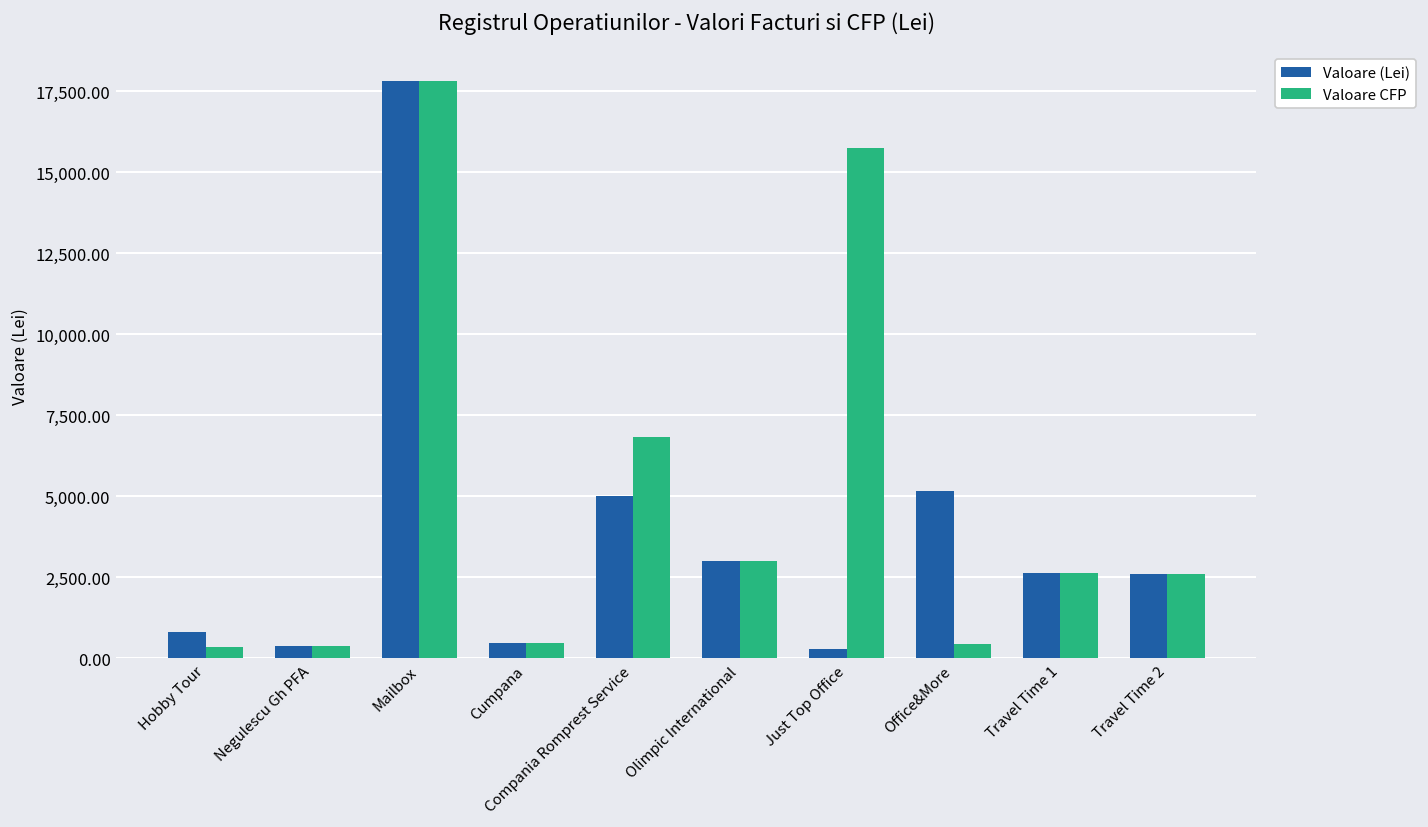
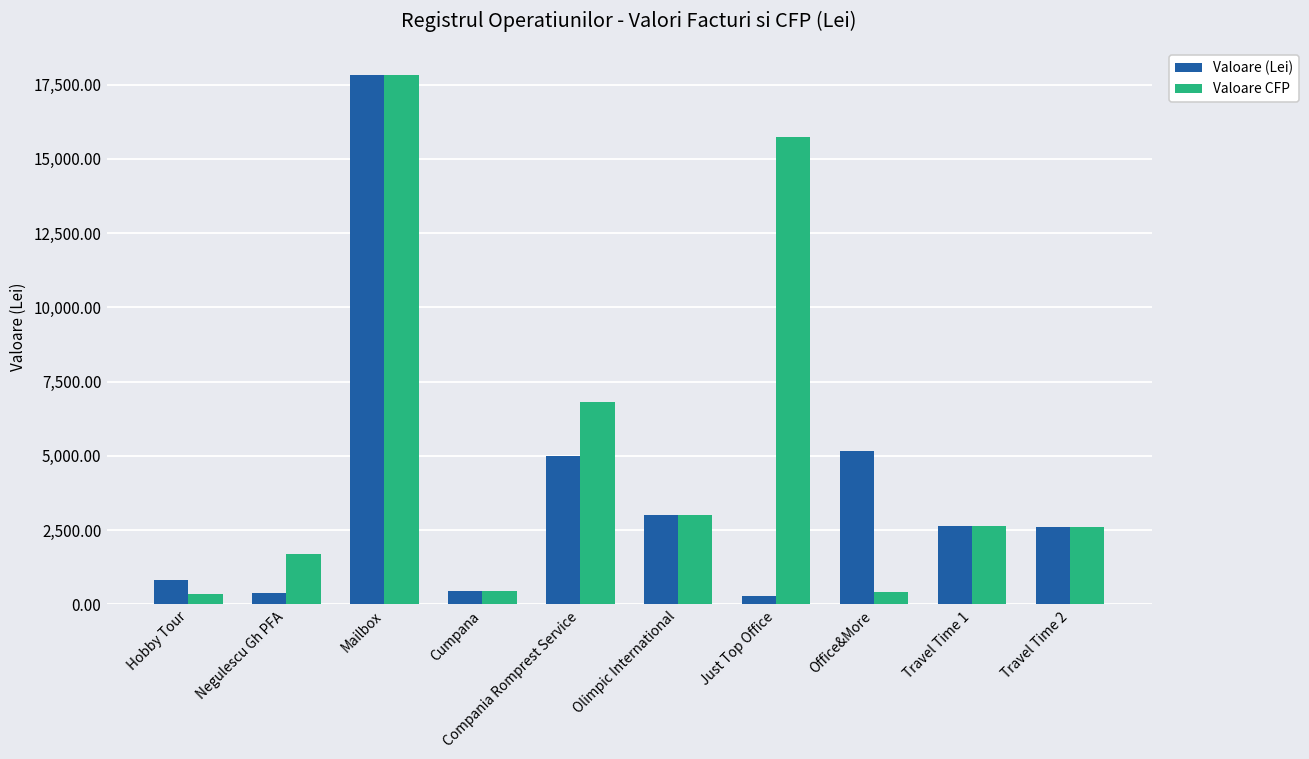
Valoare CFP, Negulescu Gh PFA: 400 -> 1,700
